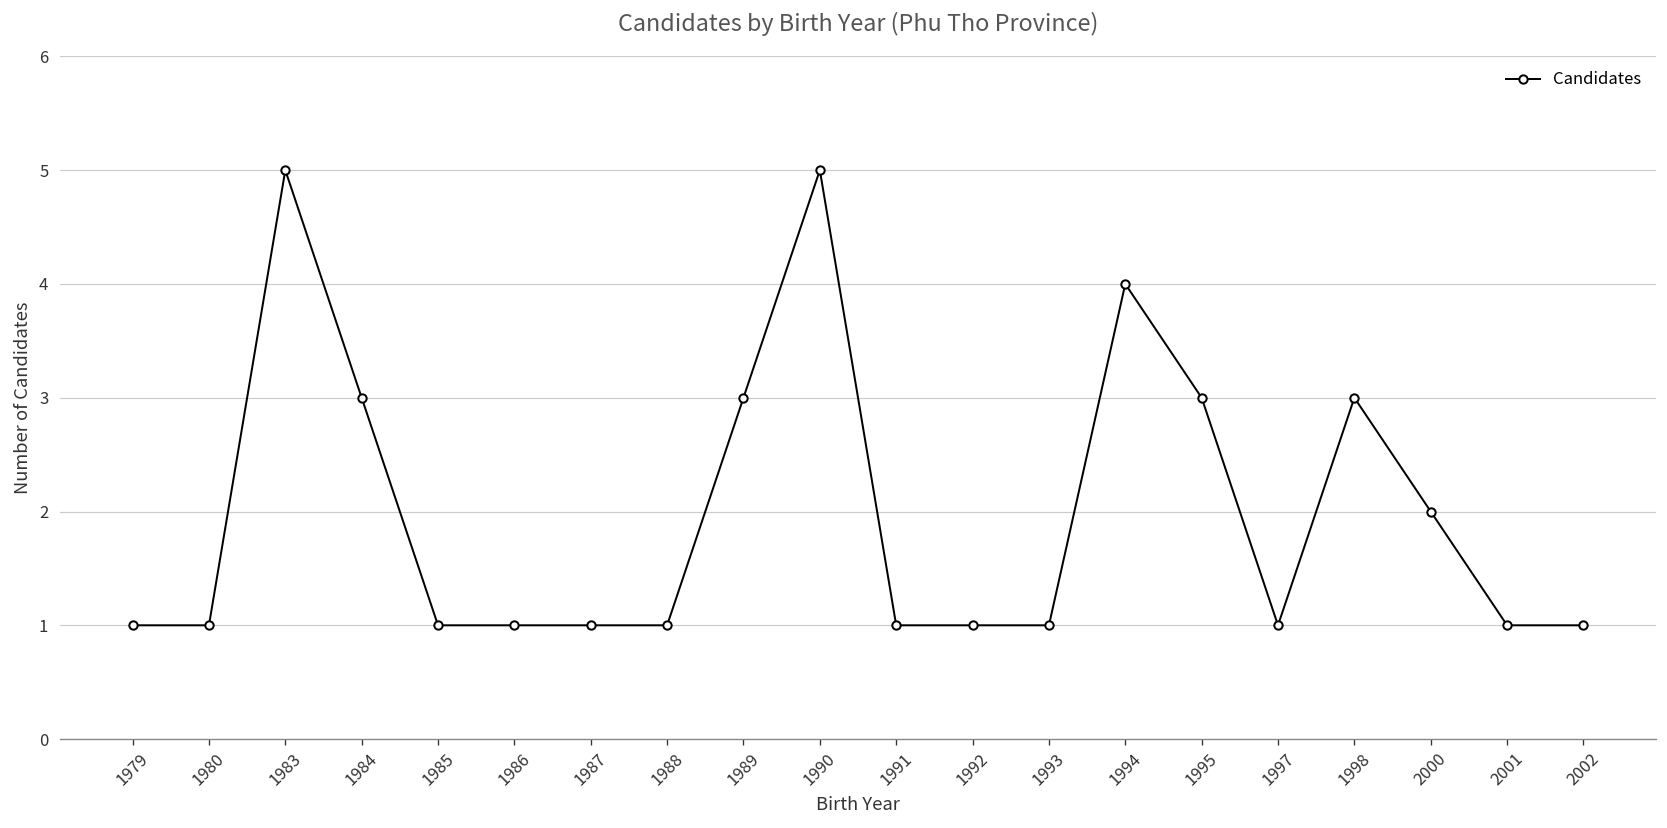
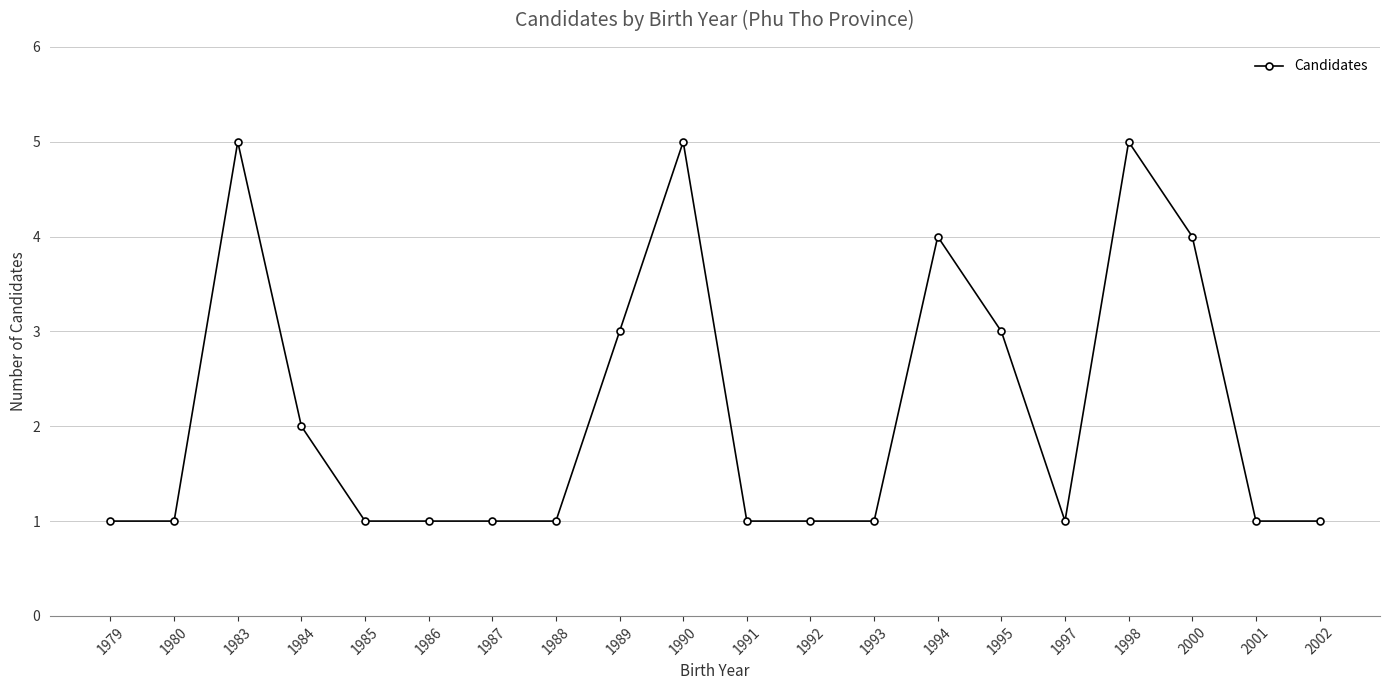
1984: 3 -> 2
1998: 3 -> 5
2000: 2 -> 4
